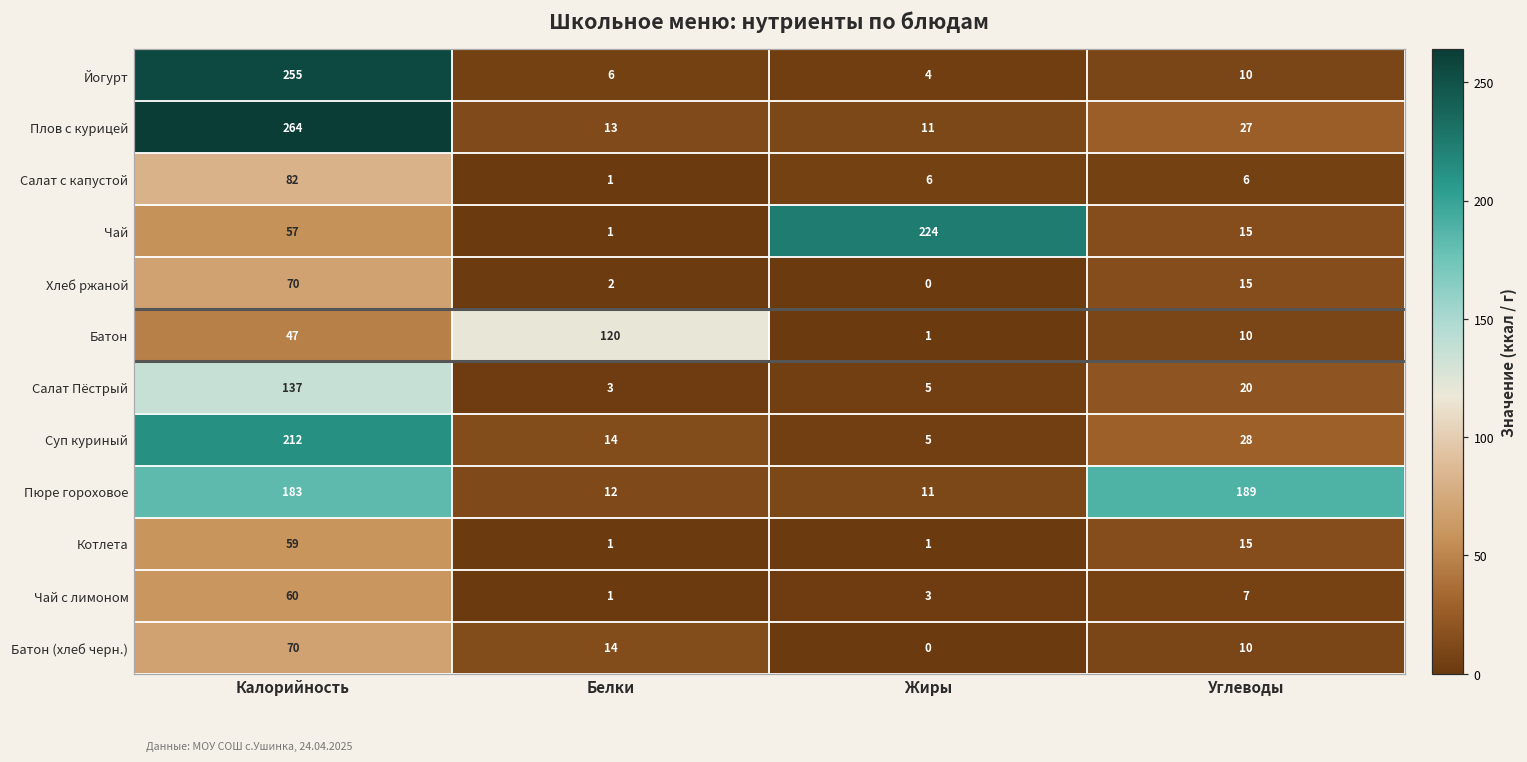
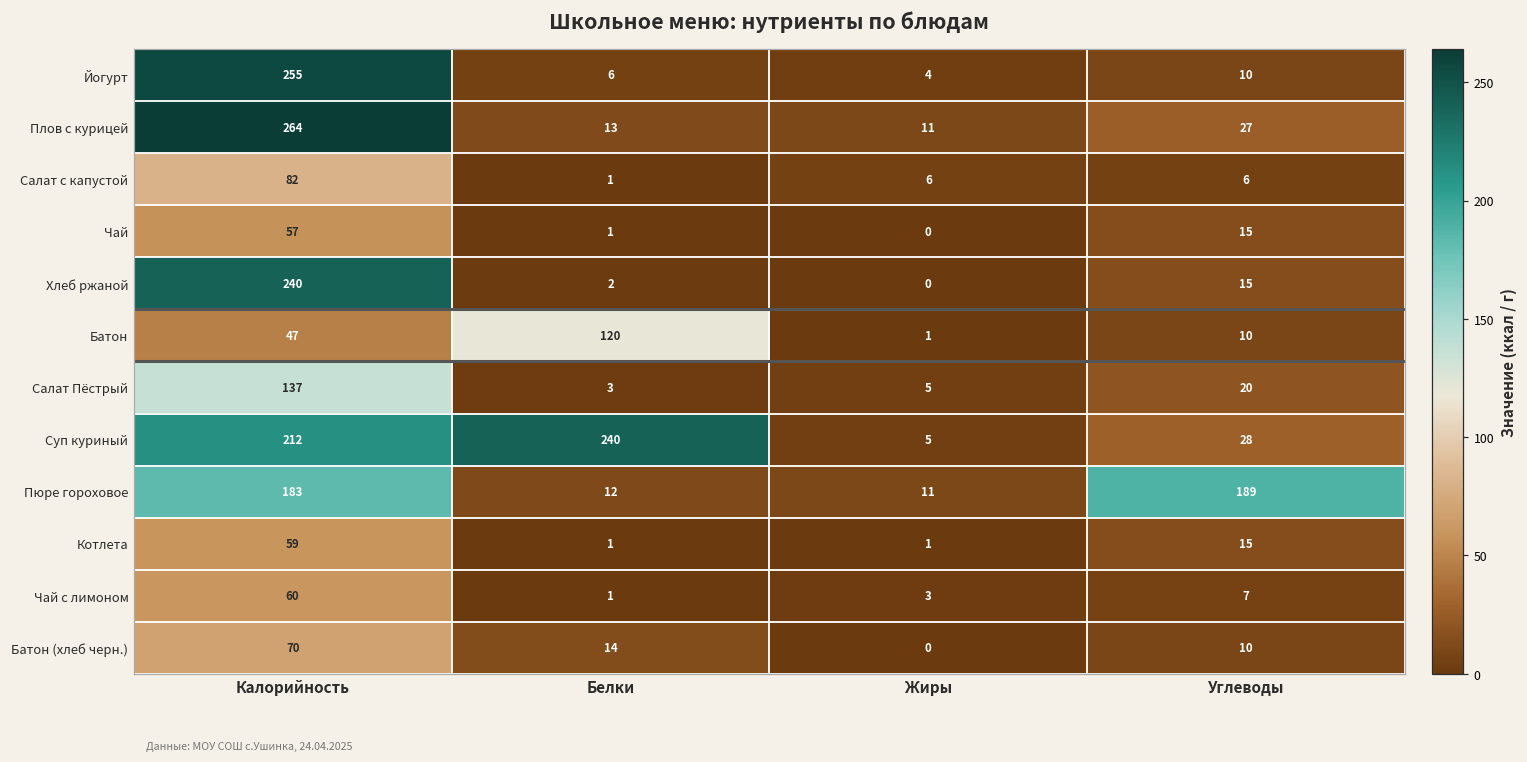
Чай, Жиры: 224 -> 0
Хлеб ржаной, Калорийность: 70 -> 240
Суп куриный, Белки: 14 -> 240
